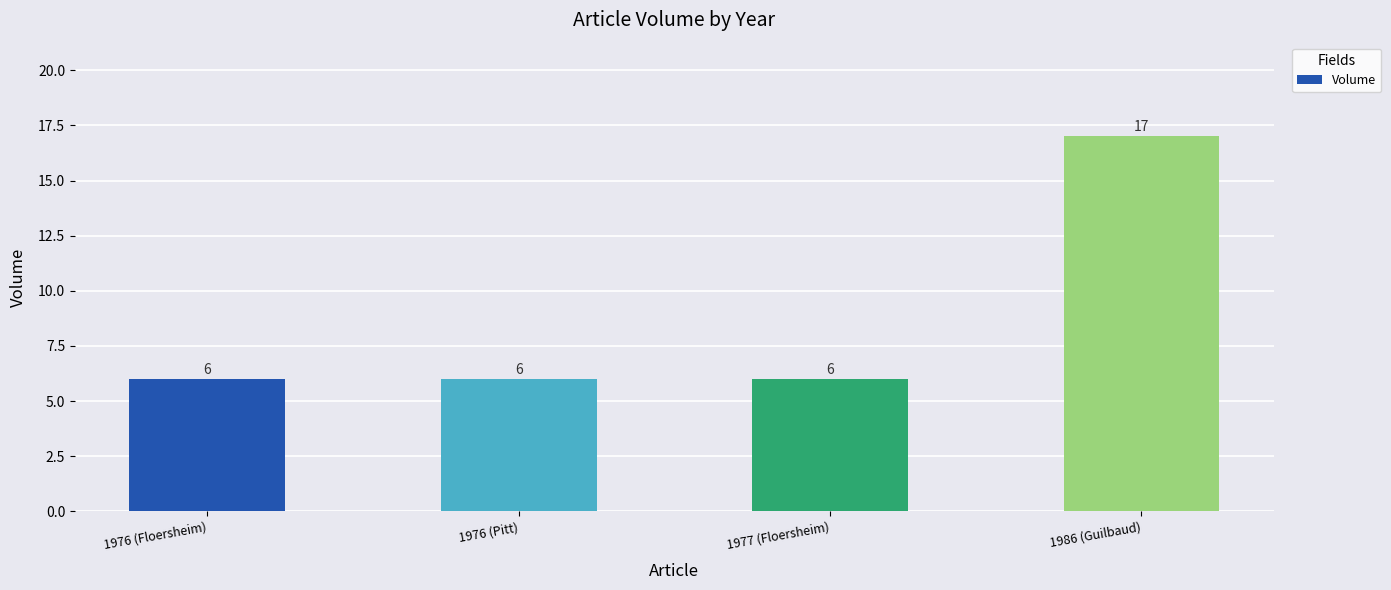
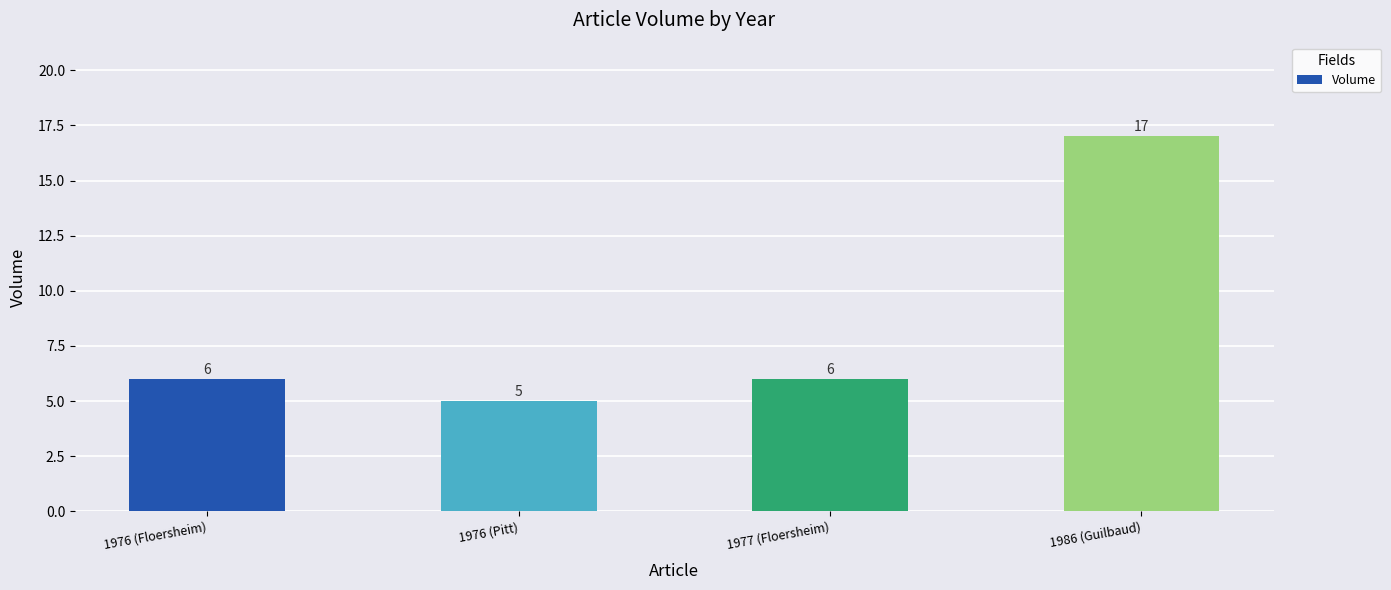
1976 (Pitt): 6 -> 5
